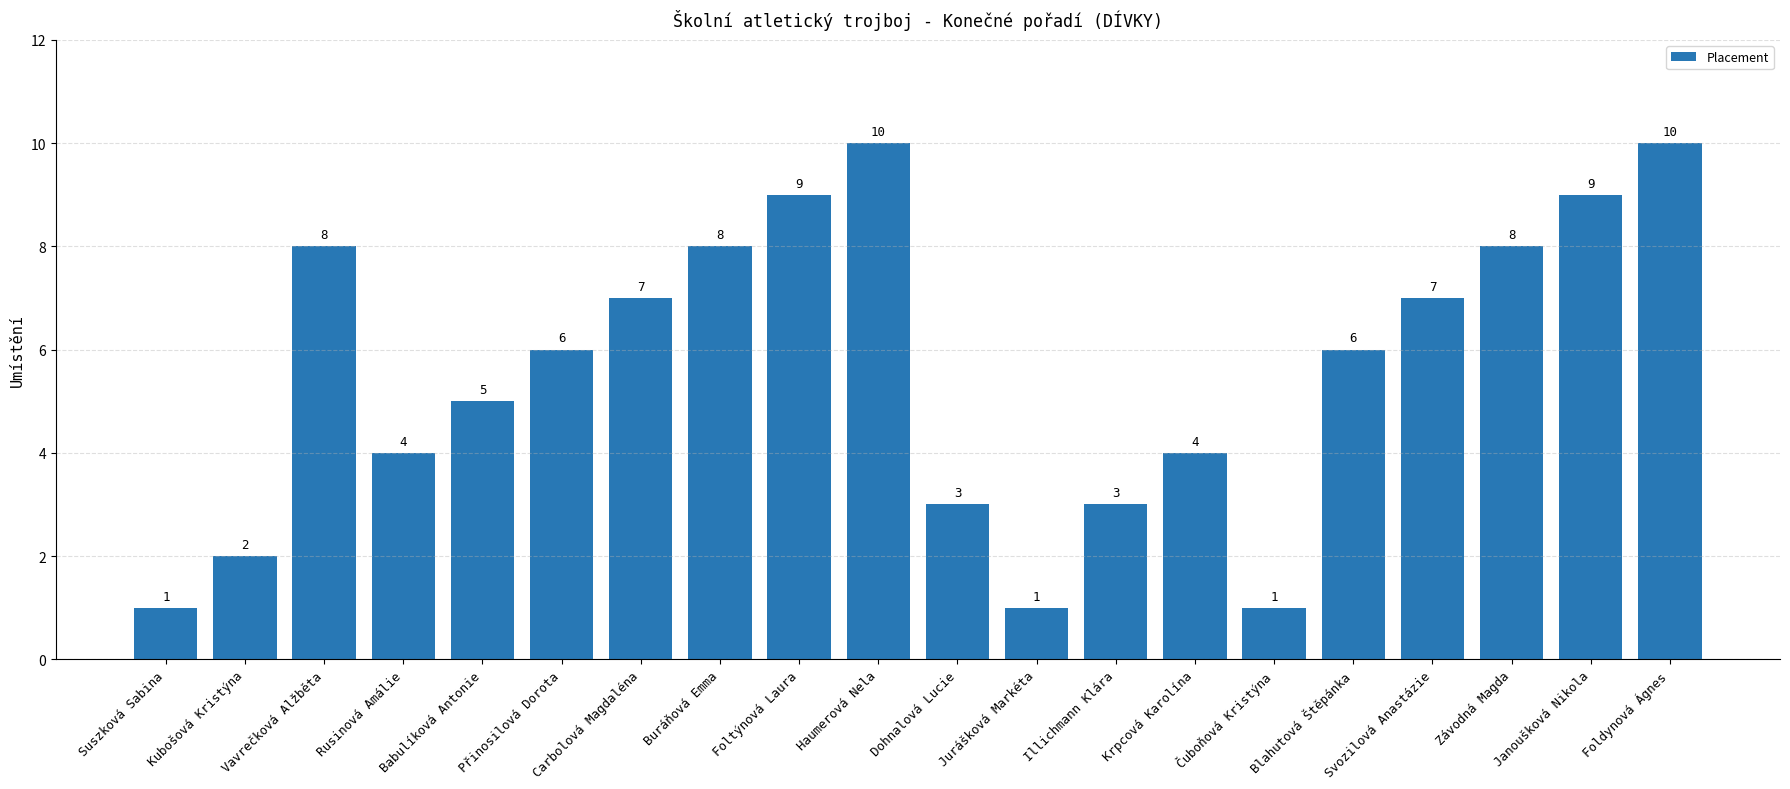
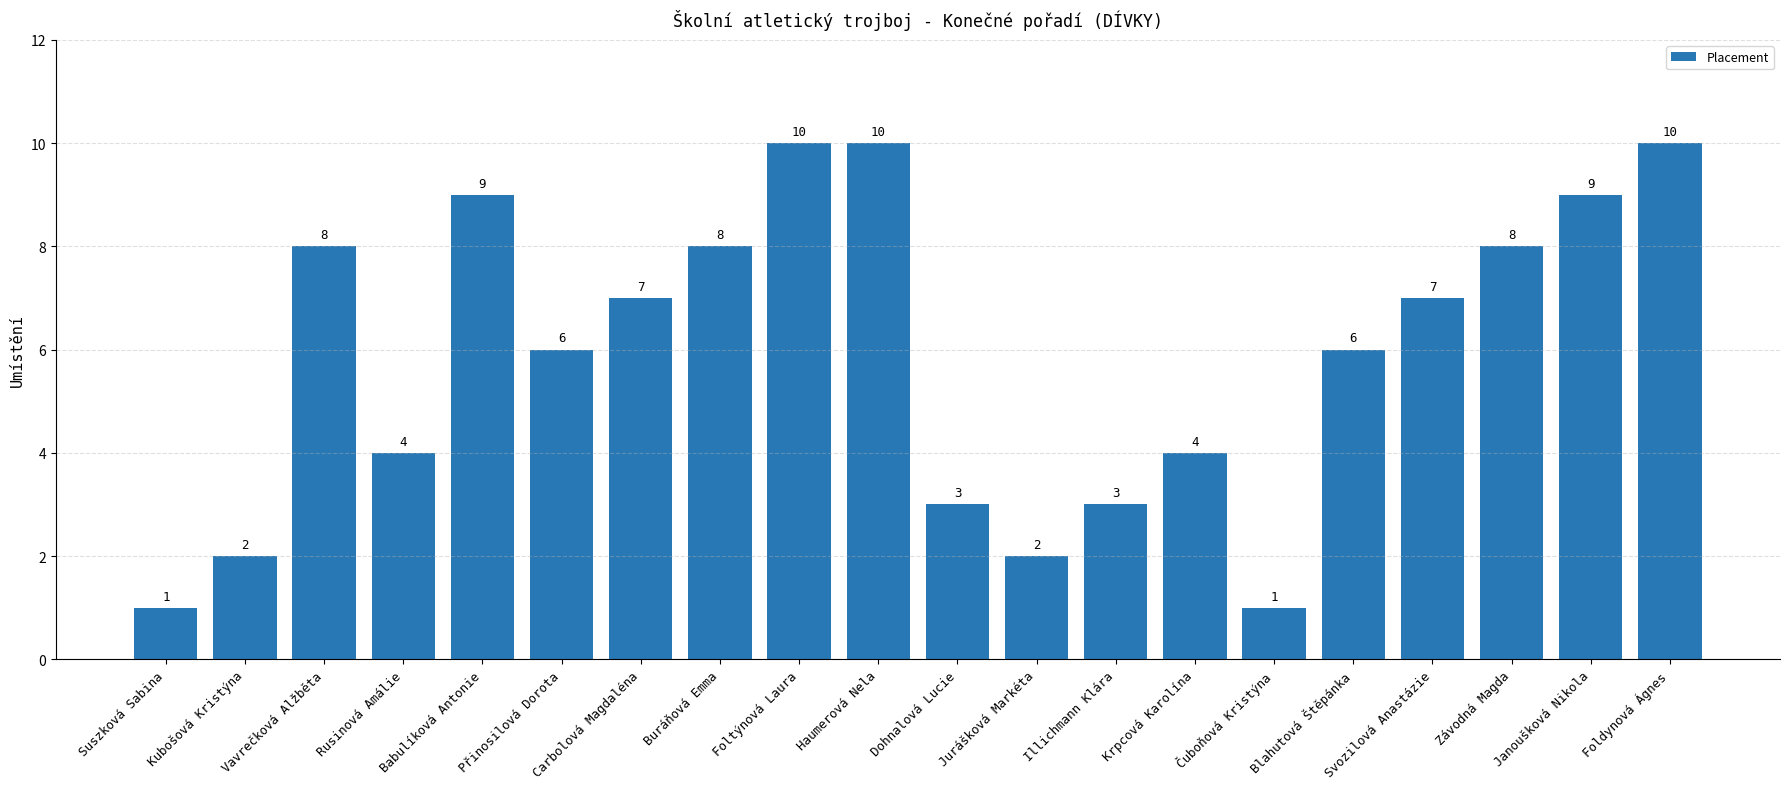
Babulíková Antonie: 5 -> 9
Foltýnová Laura: 9 -> 10
Jurášková Markéta: 1 -> 2
